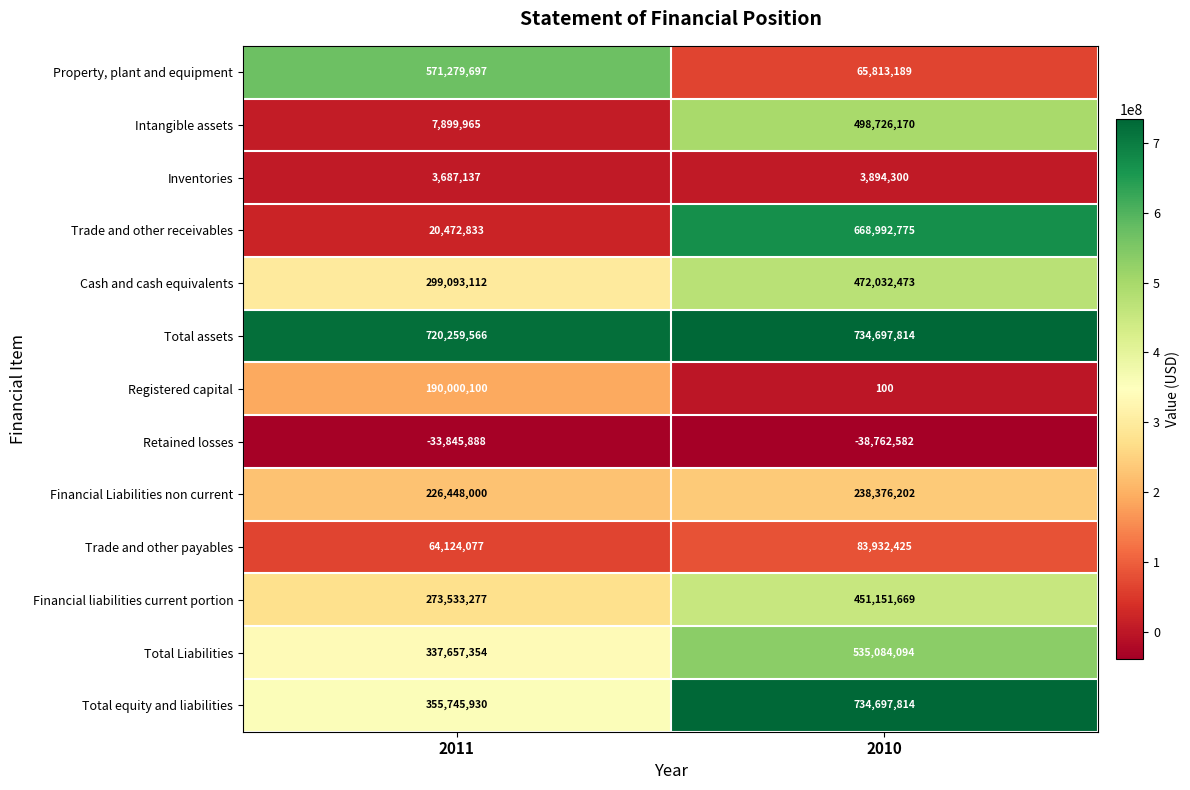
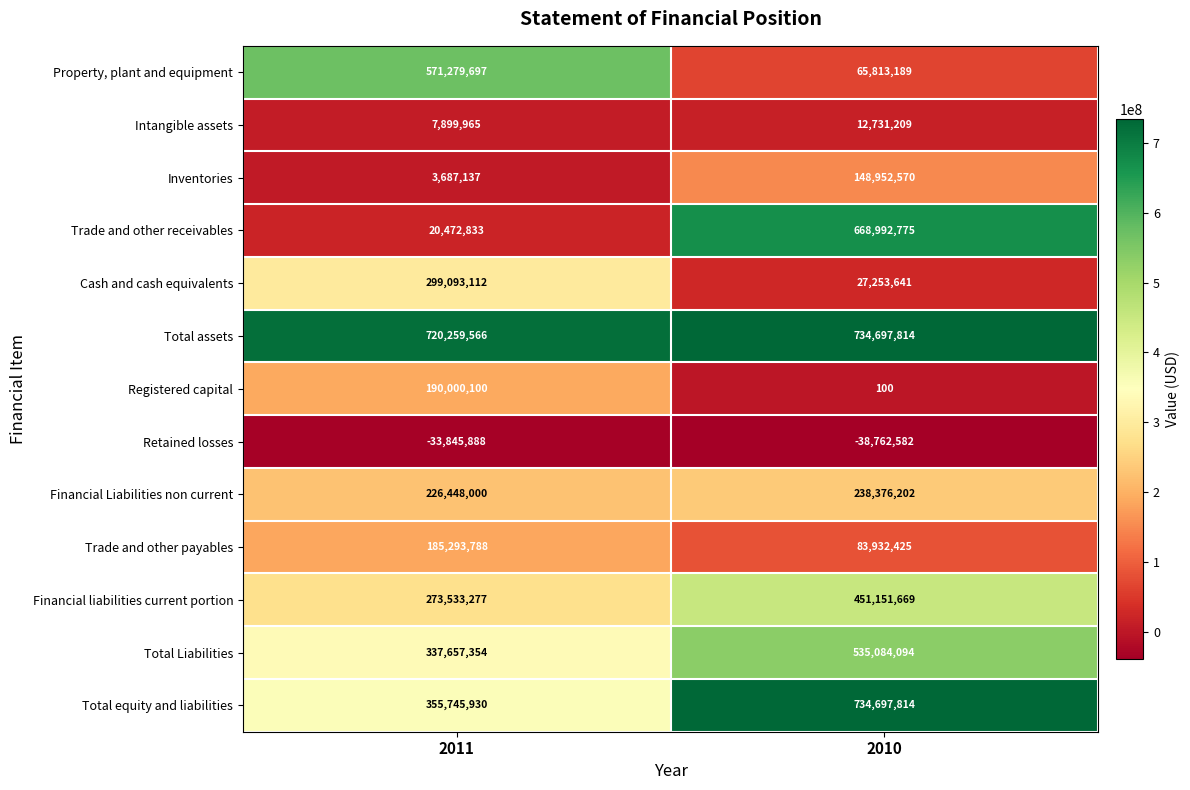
Intangible assets, 2010: 498,726,170 -> 12,731,209
Inventories, 2010: 3,894,300 -> 148,952,570
Cash and cash equivalents, 2010: 472,032,473 -> 27,253,641
Trade and other payables, 2011: 64,124,077 -> 185,293,788
